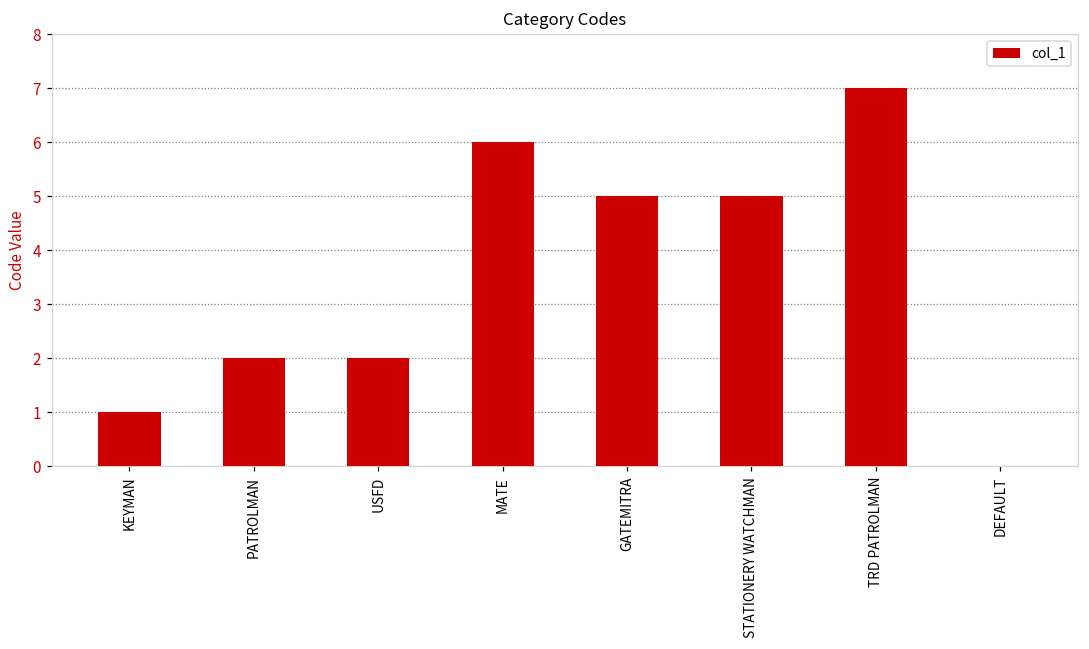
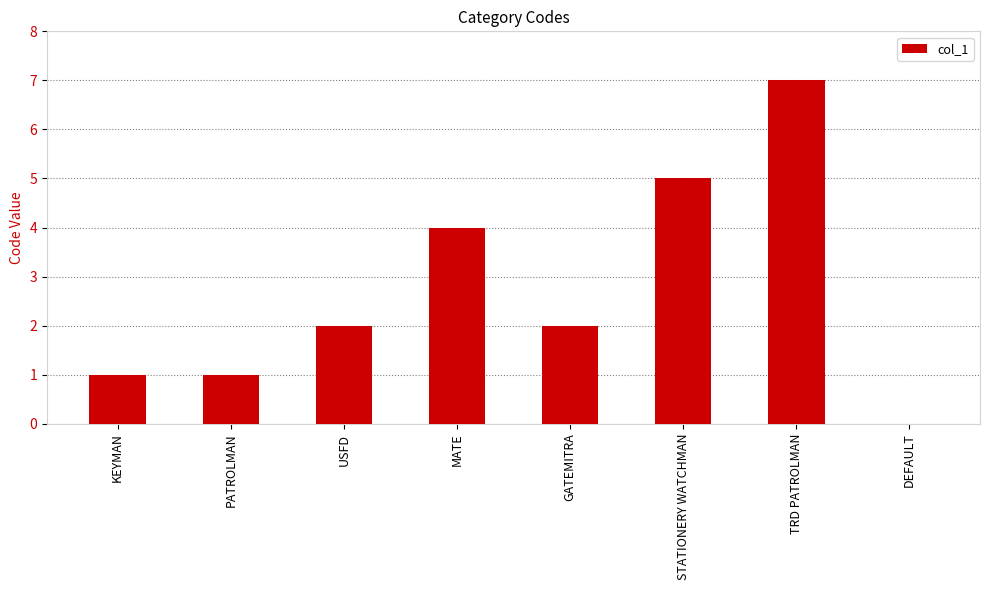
PATROLMAN: 2 -> 1
MATE: 6 -> 4
GATEMITRA: 5 -> 2
